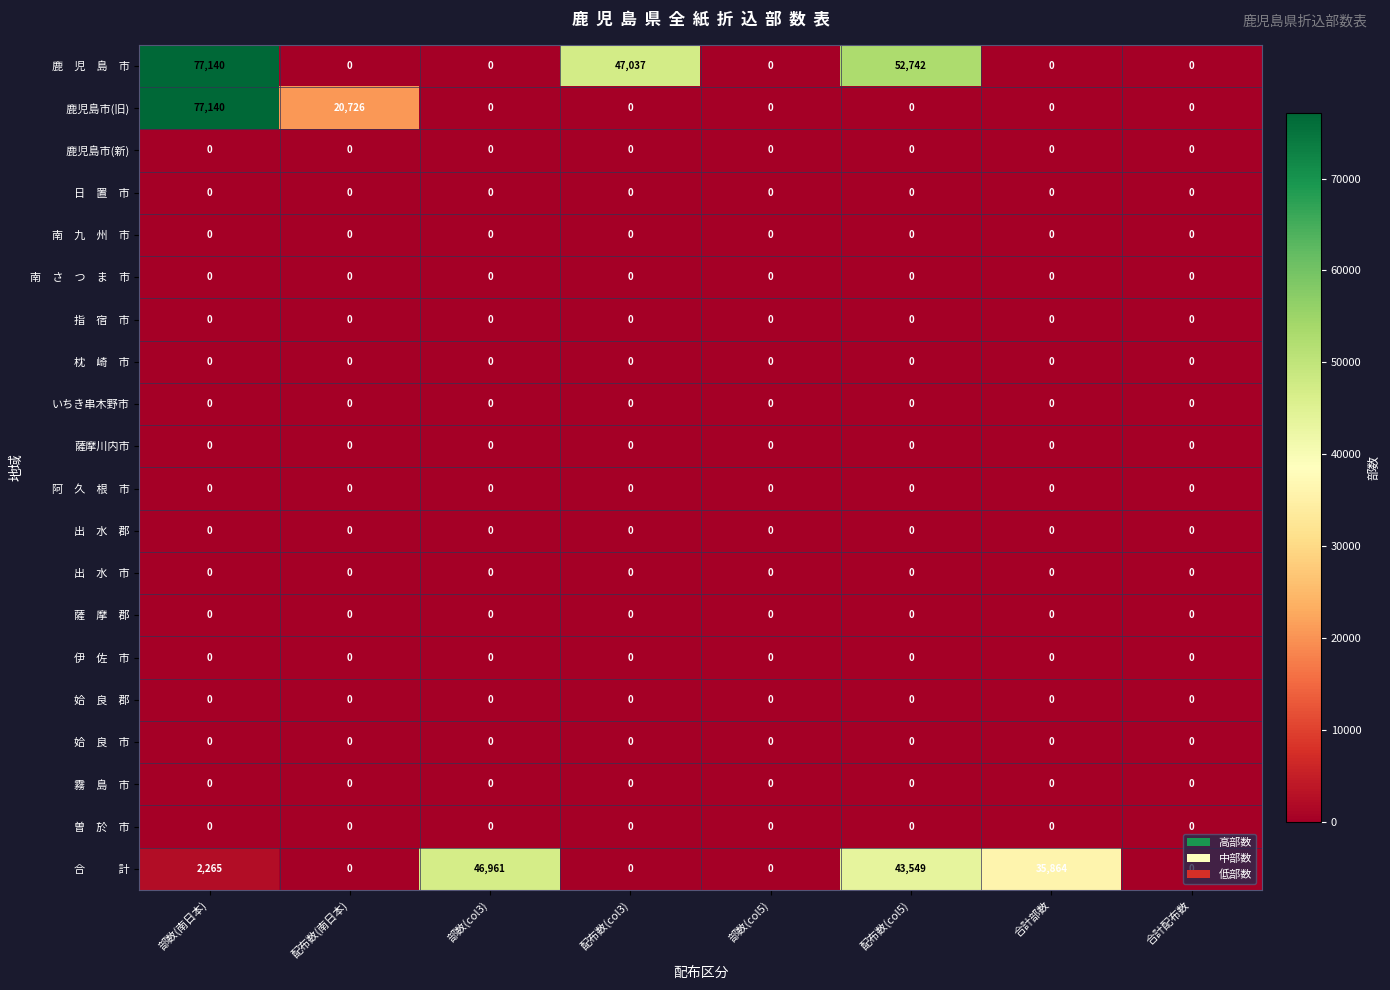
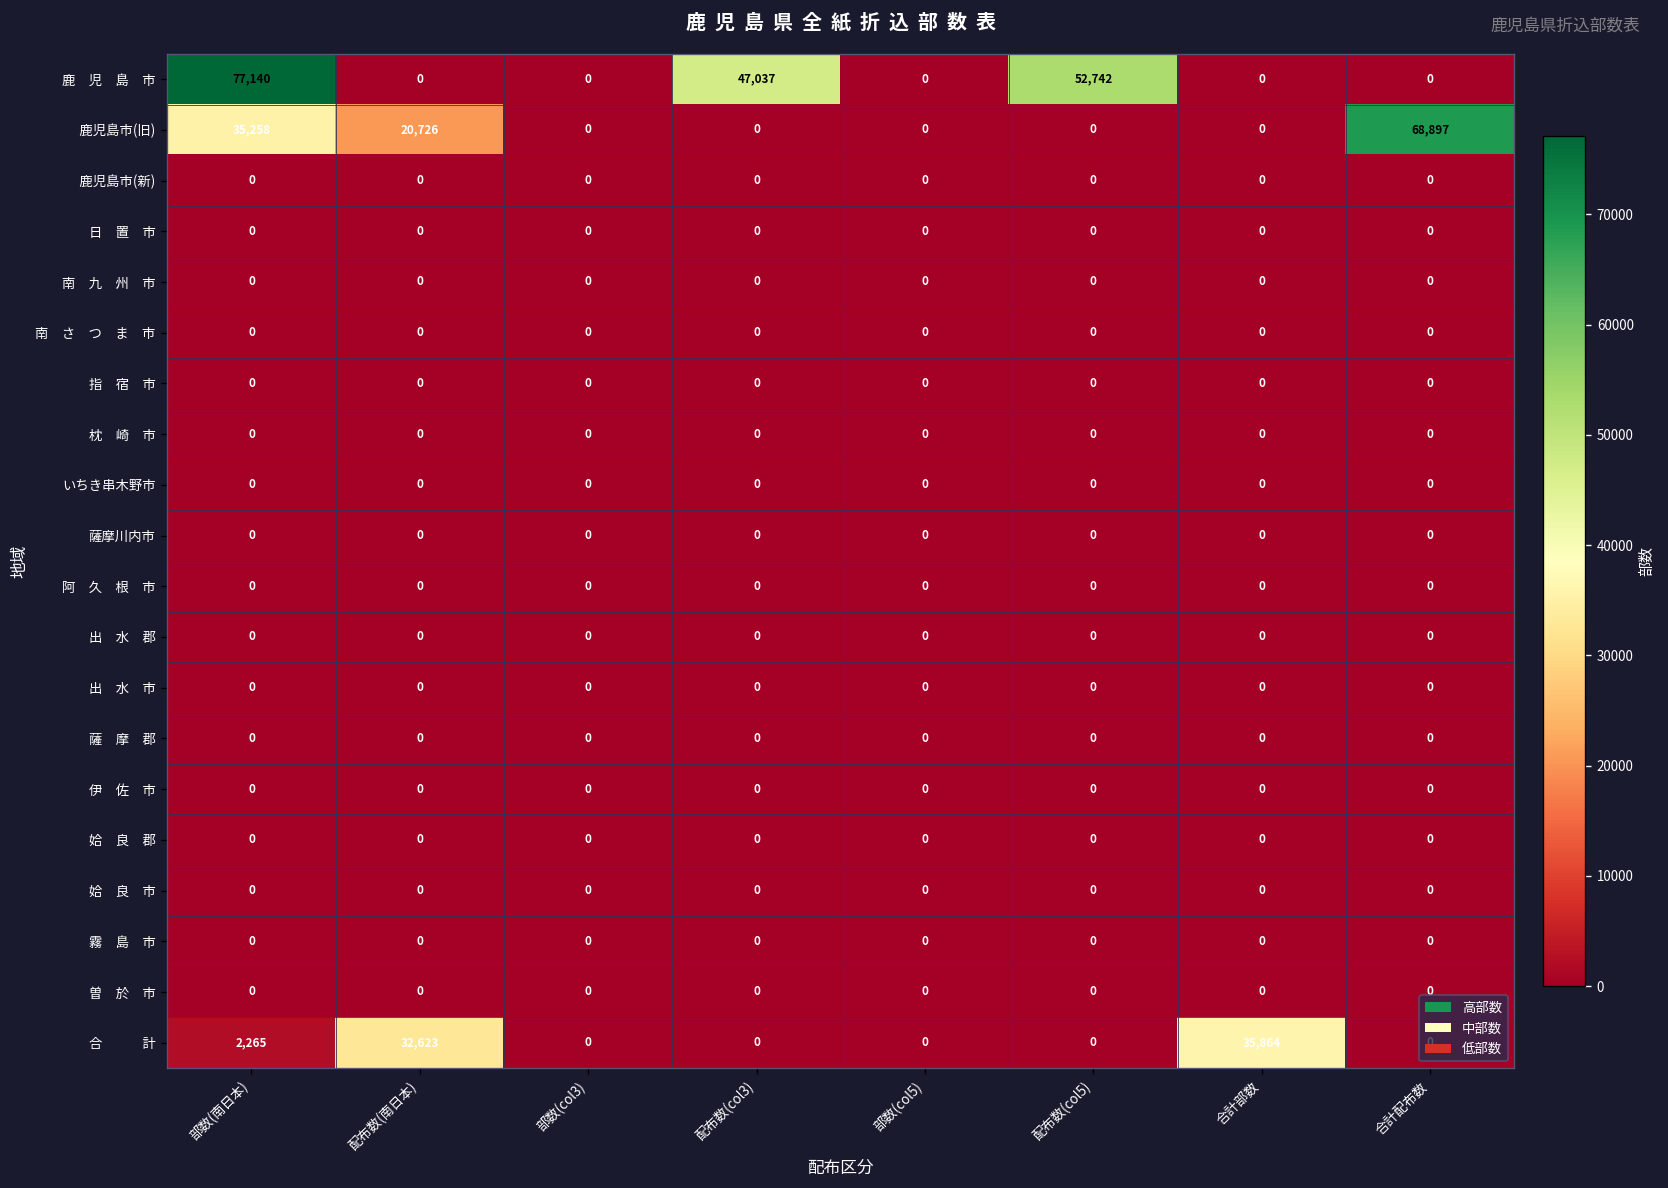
鹿児島市(旧), 部数(南日本): 77,140 -> 35,258
鹿児島市(旧), 合計配布数: 0 -> 68,897
合 計, 配布数(南日本): 0 -> 32,623
合 計, 部数(col3): 46,961 -> 0
合 計, 配布数(col5): 43,549 -> 0
